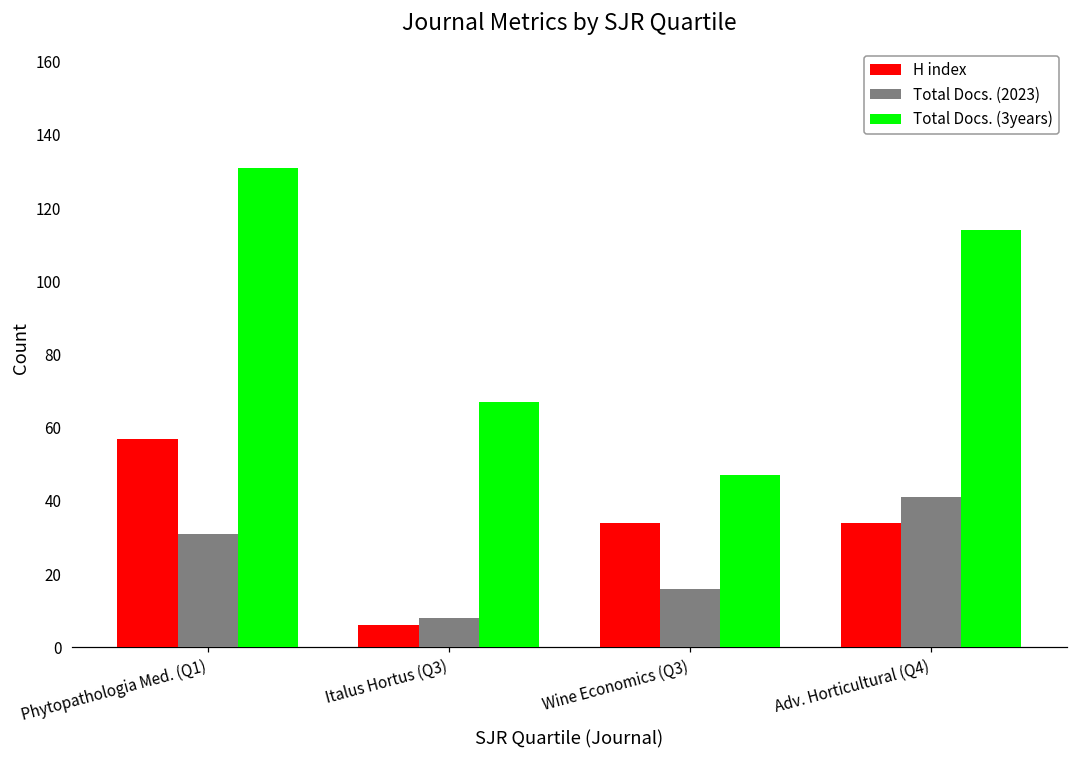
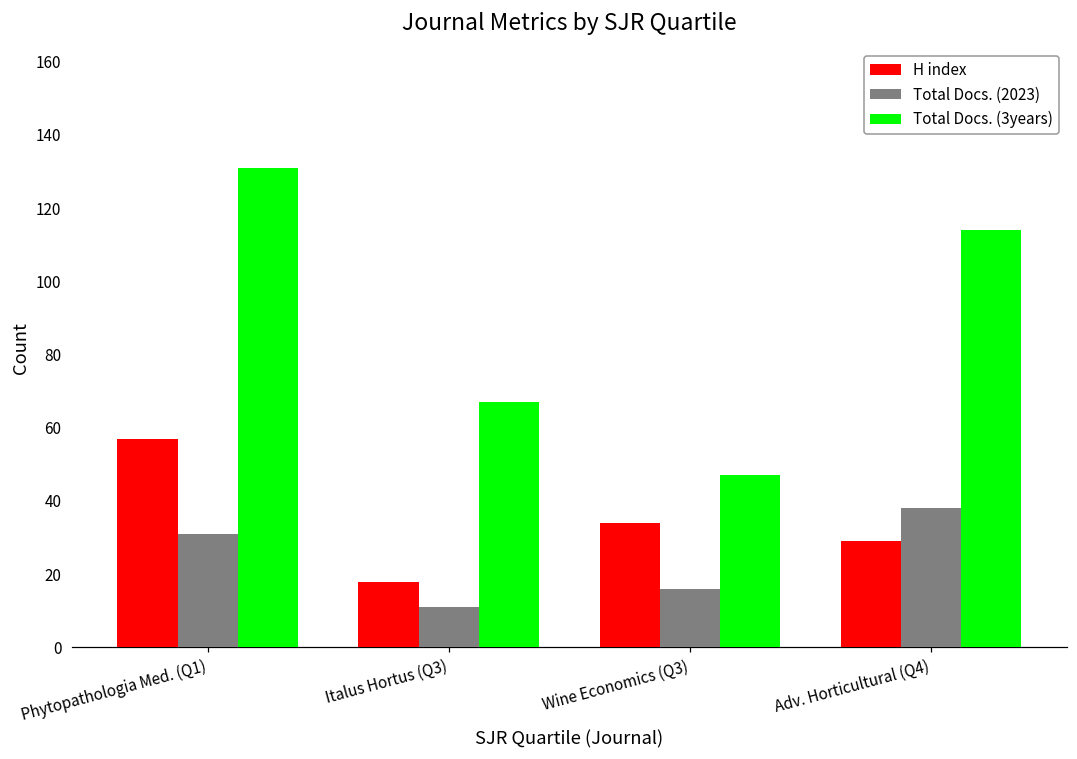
H index, Italus Hortus (Q3): 6 -> 18
Total Docs. (2023), Italus Hortus (Q3): 8 -> 11
H index, Adv. Horticultural (Q4): 34 -> 29
Total Docs. (2023), Adv. Horticultural (Q4): 41 -> 38
